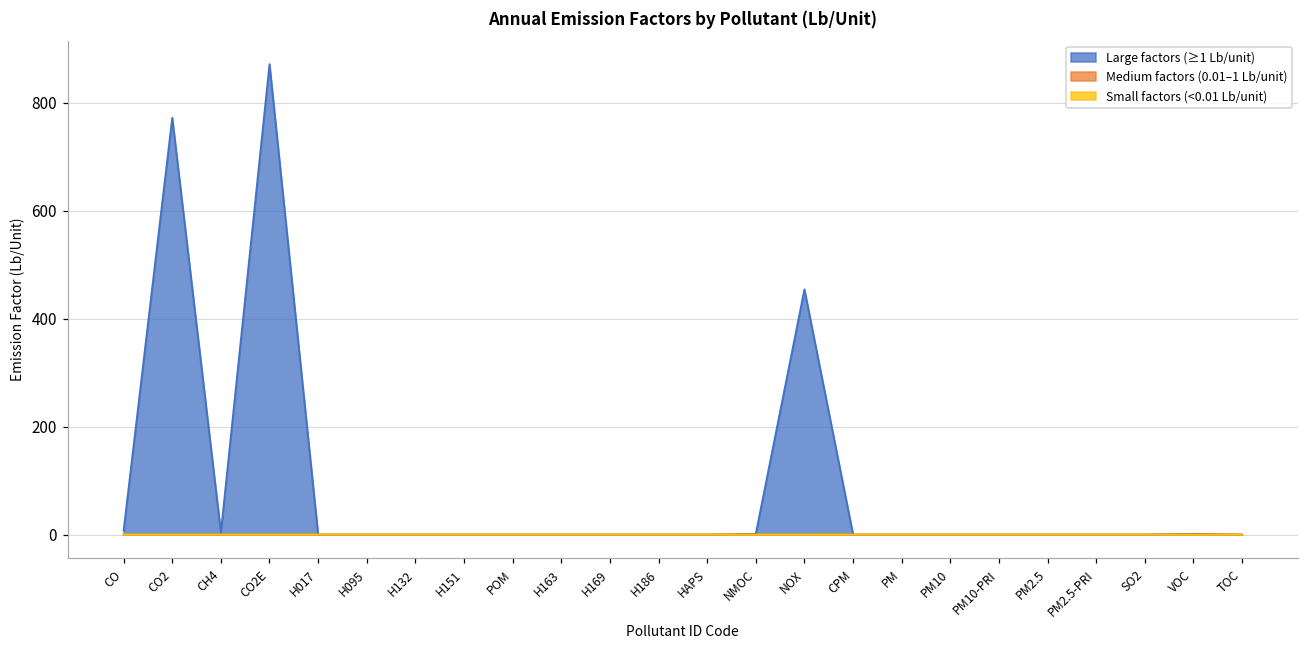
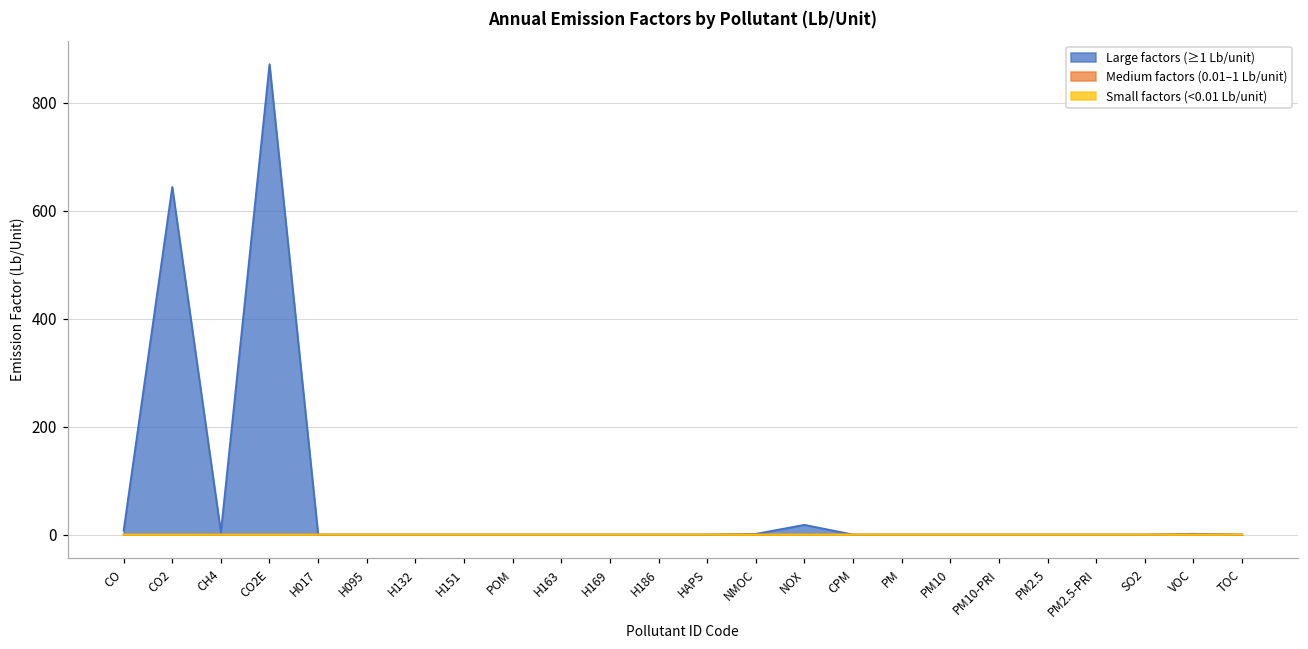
Large factors (≥1 Lb/unit), CO2: 770 -> 640
Large factors (≥1 Lb/unit), NOX: 450 -> 20
